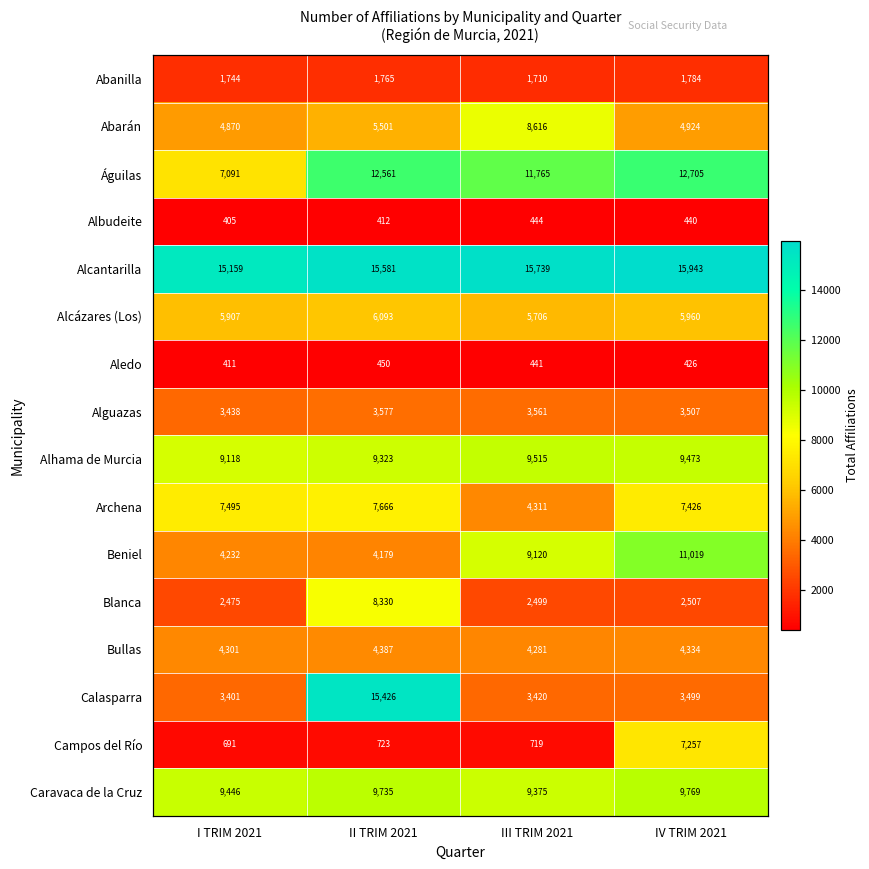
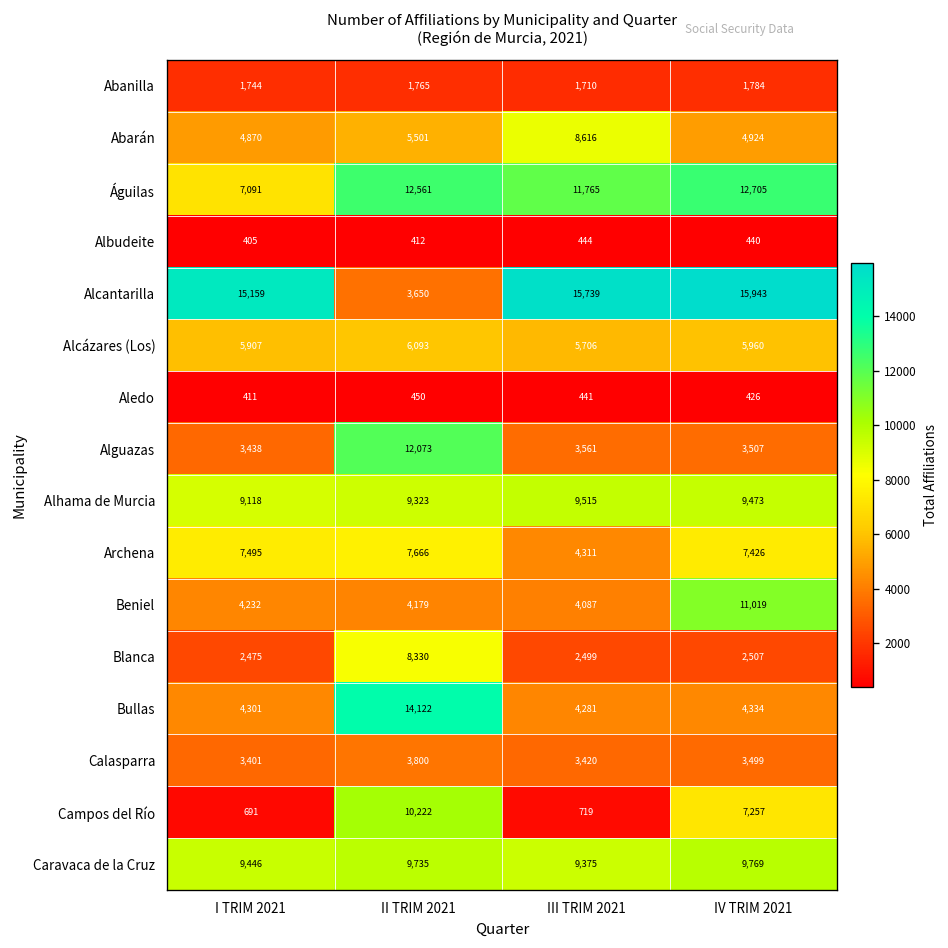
Alcantarilla, II TRIM 2021: 15,581 -> 3,650
Alguazas, II TRIM 2021: 3,577 -> 12,073
Beniel, III TRIM 2021: 9,120 -> 4,087
Bullas, II TRIM 2021: 4,387 -> 14,122
Calasparra, II TRIM 2021: 15,426 -> 3,800
Campos del Río, II TRIM 2021: 723 -> 10,222
